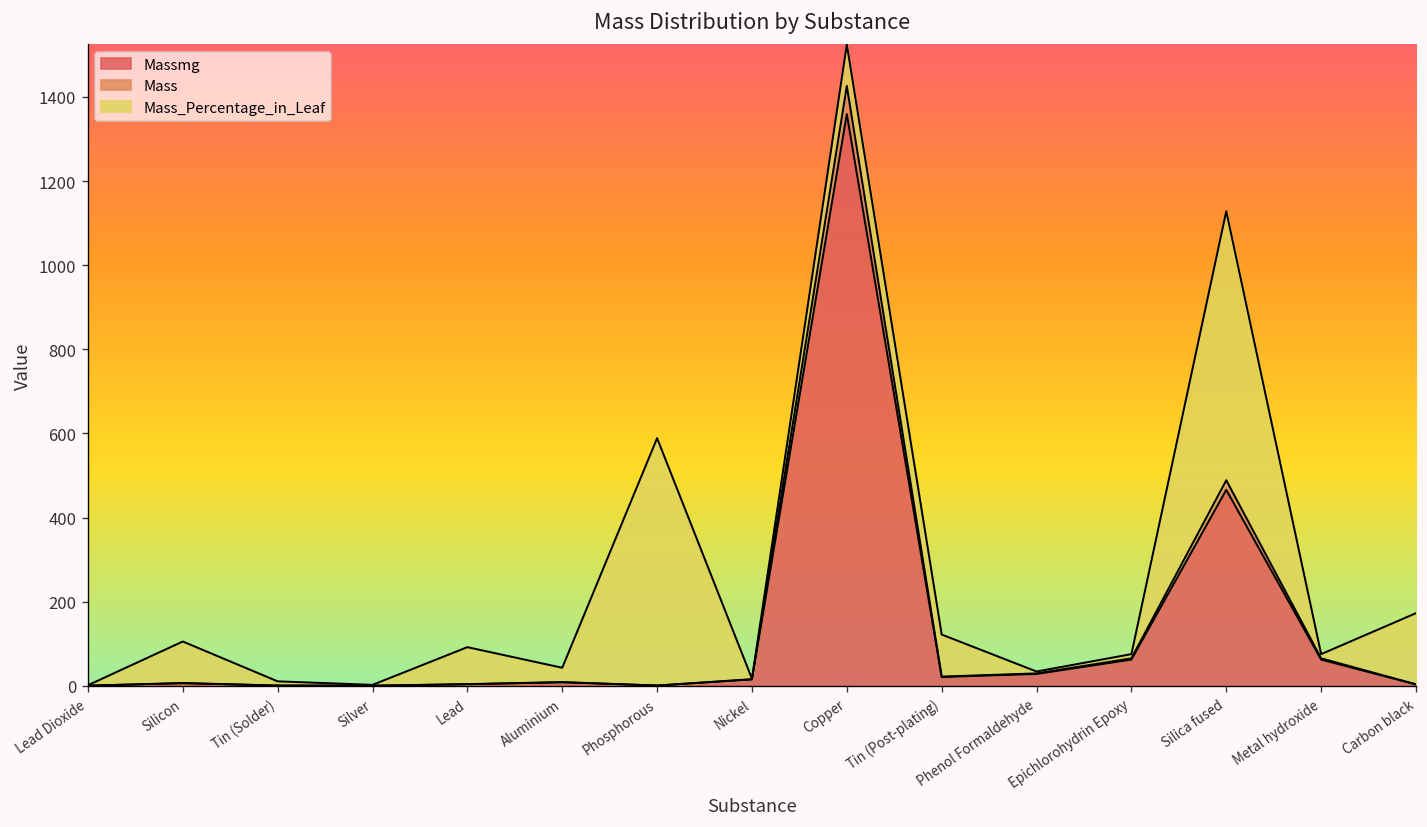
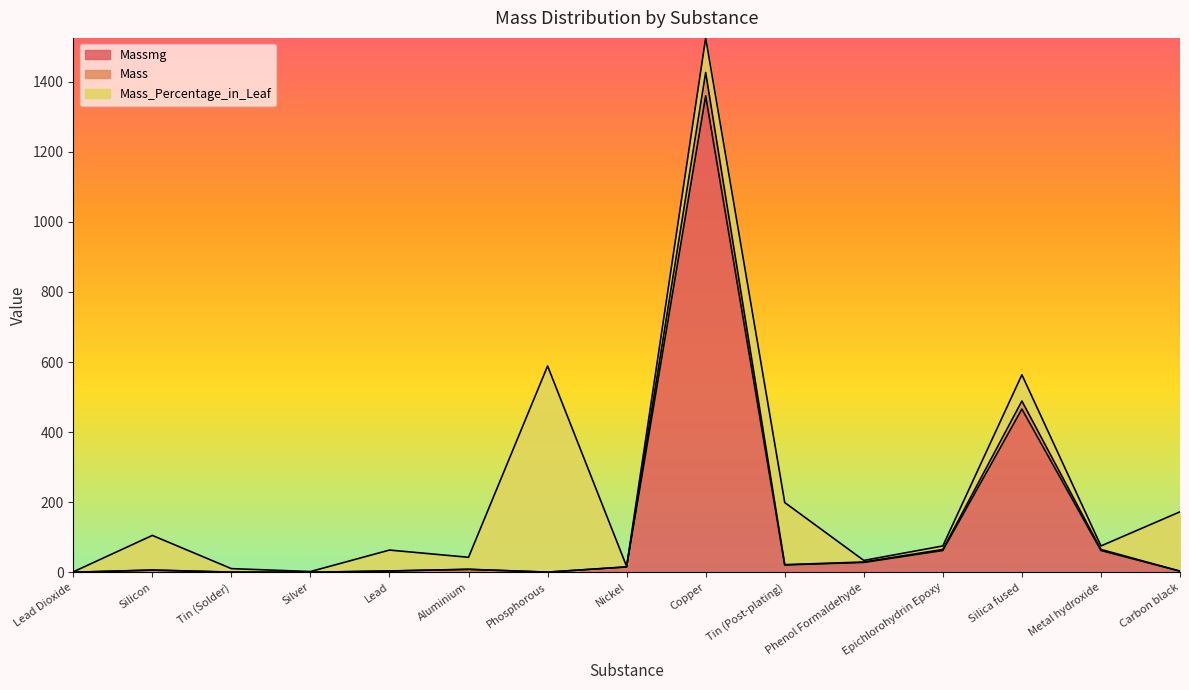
Mass_Percentage_in_Leaf, Lead: 90 -> 60
Mass_Percentage_in_Leaf, Tin (Post-plating): 100 -> 180
Mass_Percentage_in_Leaf, Silica fused: 640 -> 80
